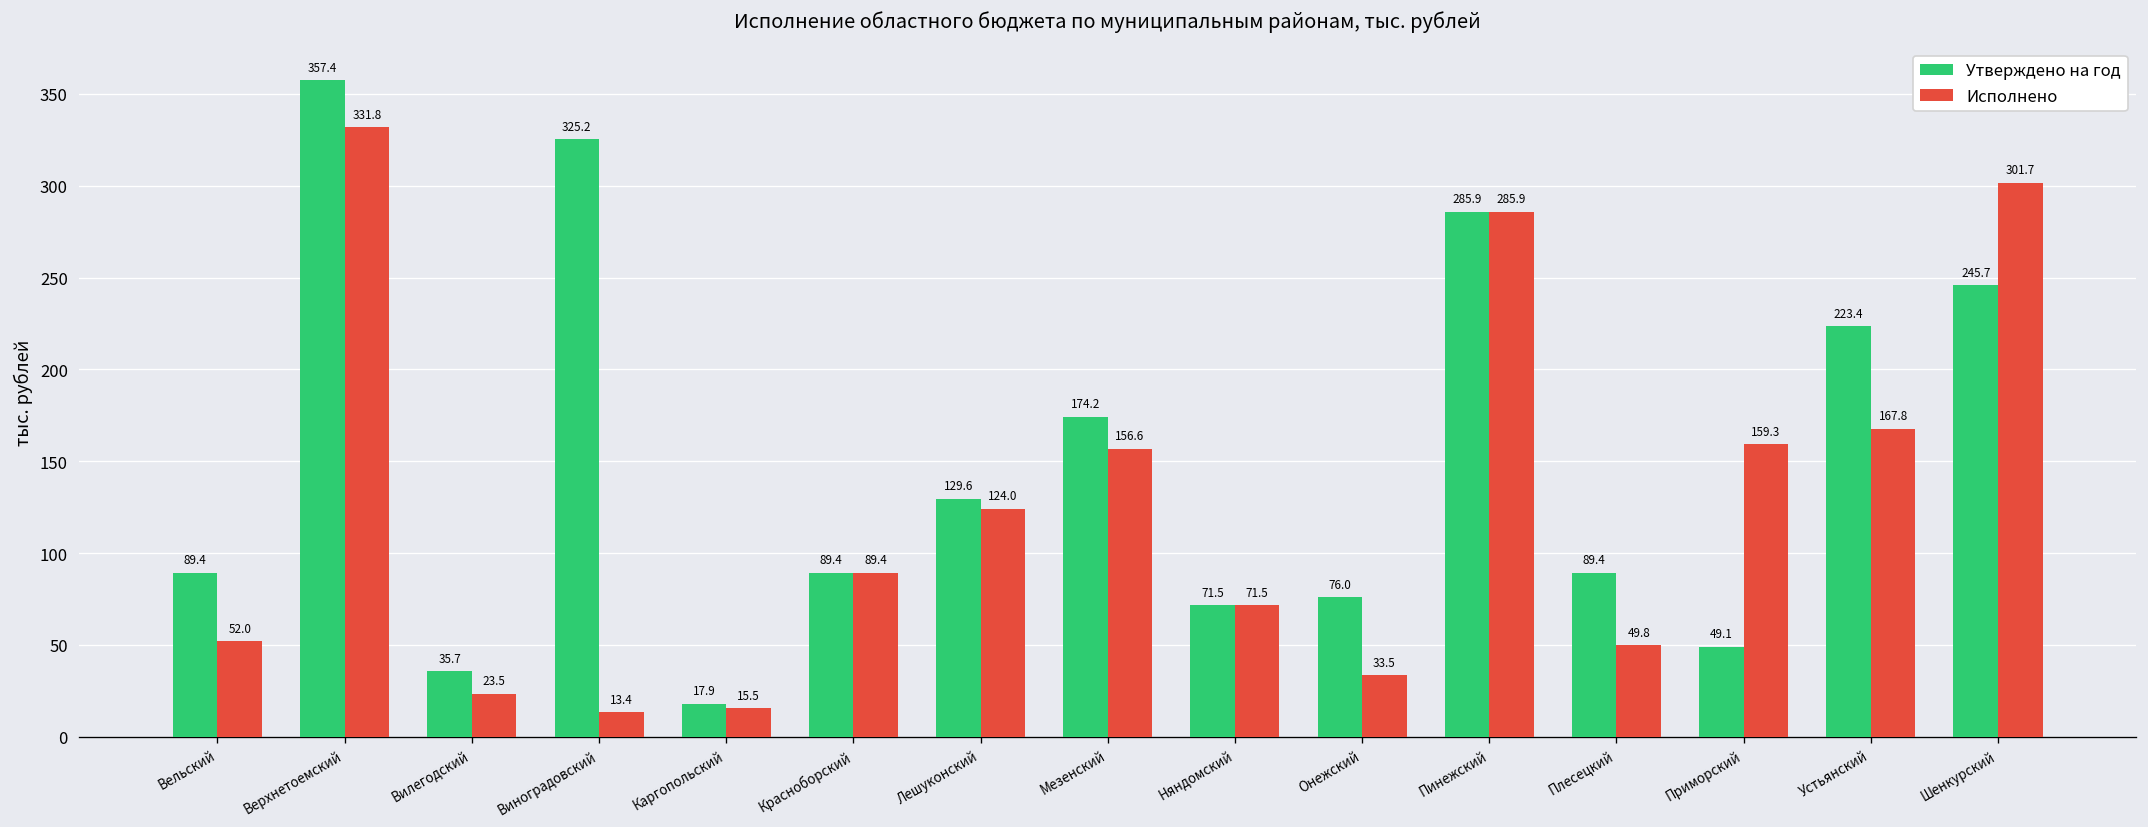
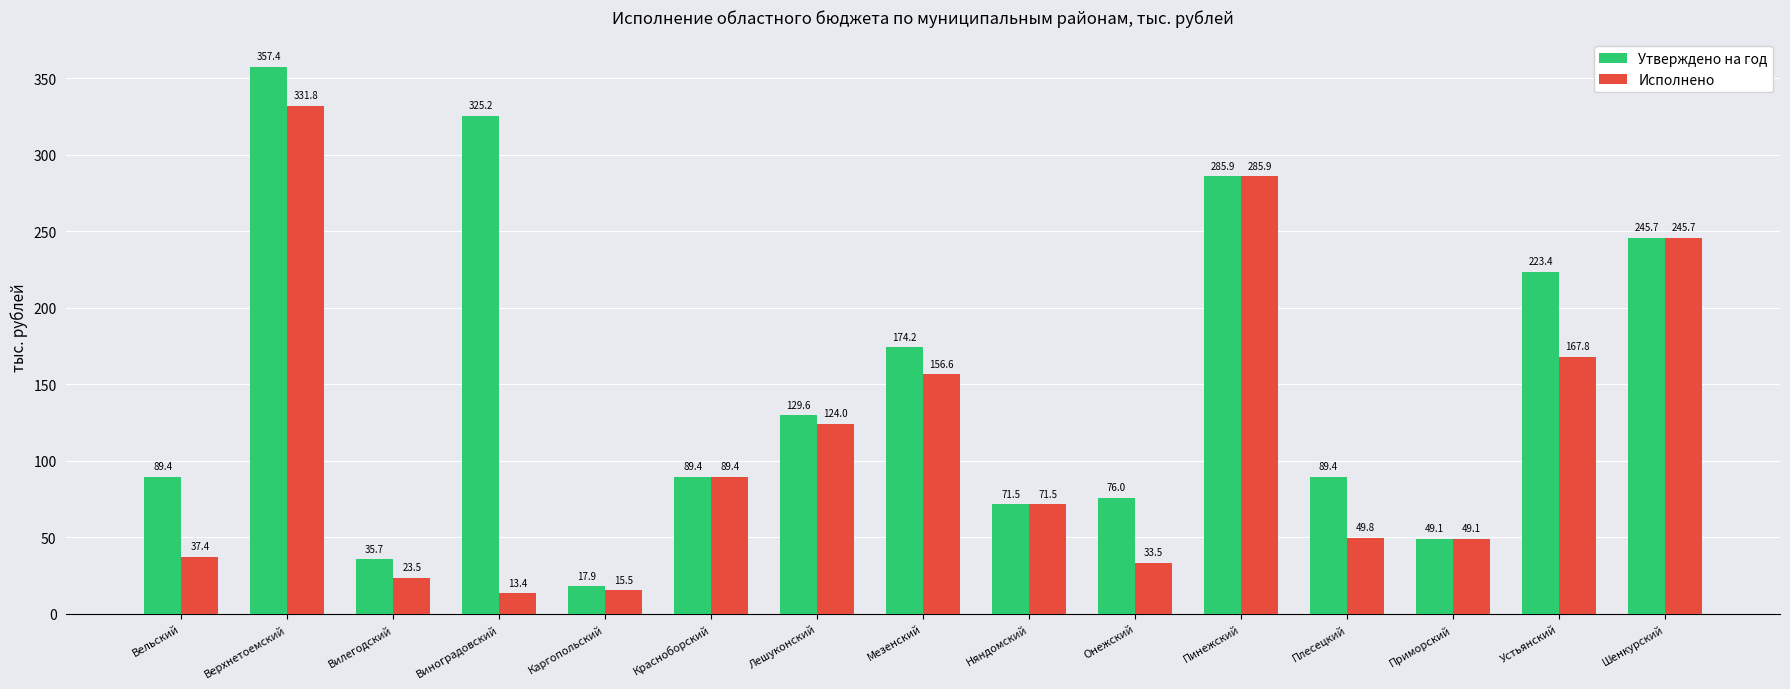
Исполнено, Вельский: 52.0 -> 37.4
Исполнено, Приморский: 159.3 -> 49.1
Исполнено, Шенкурский: 301.7 -> 245.7
